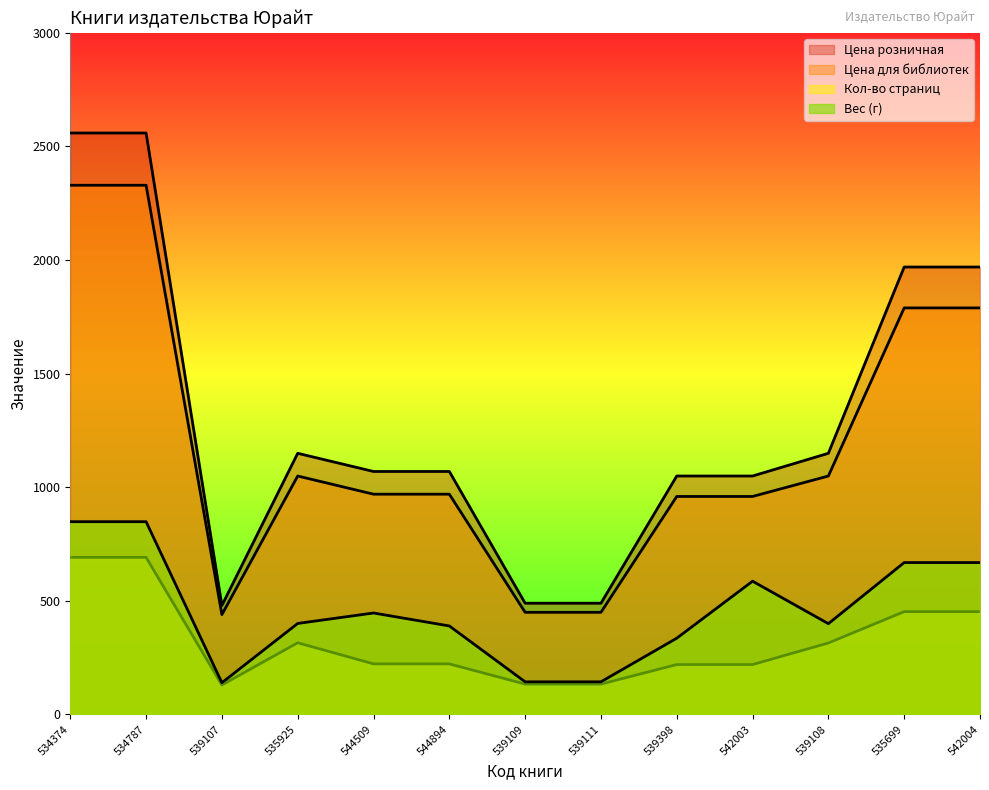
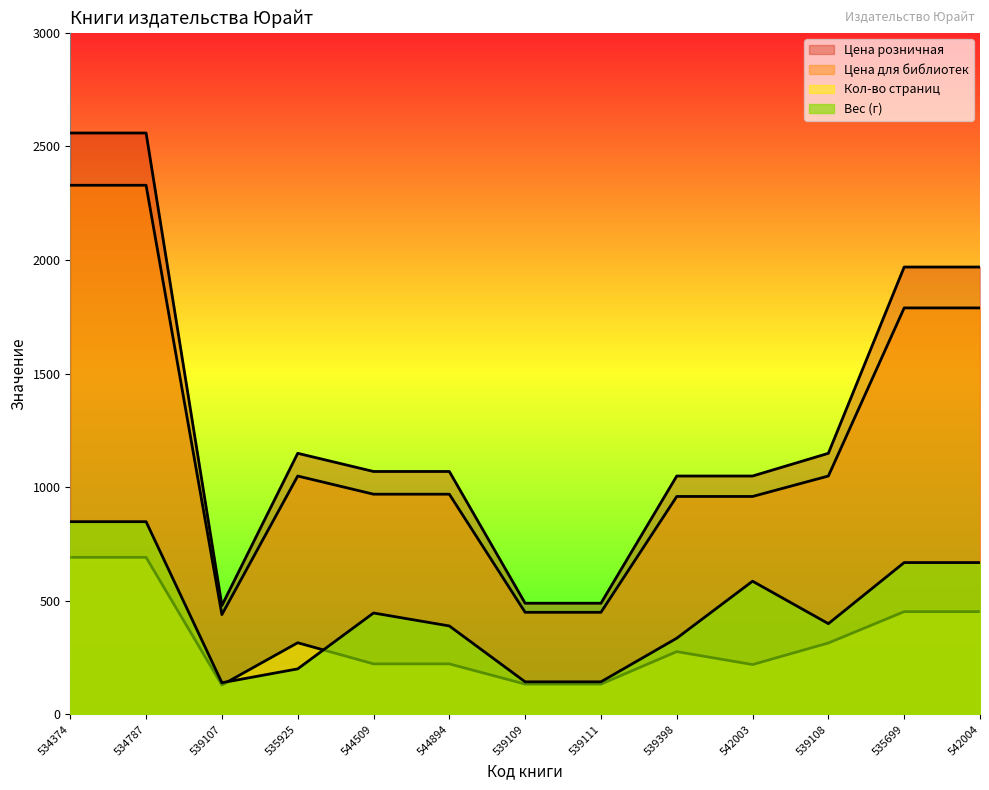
Вес (г), 535925: 400 -> 200
Кол-во страниц, 539398: 220 -> 280
